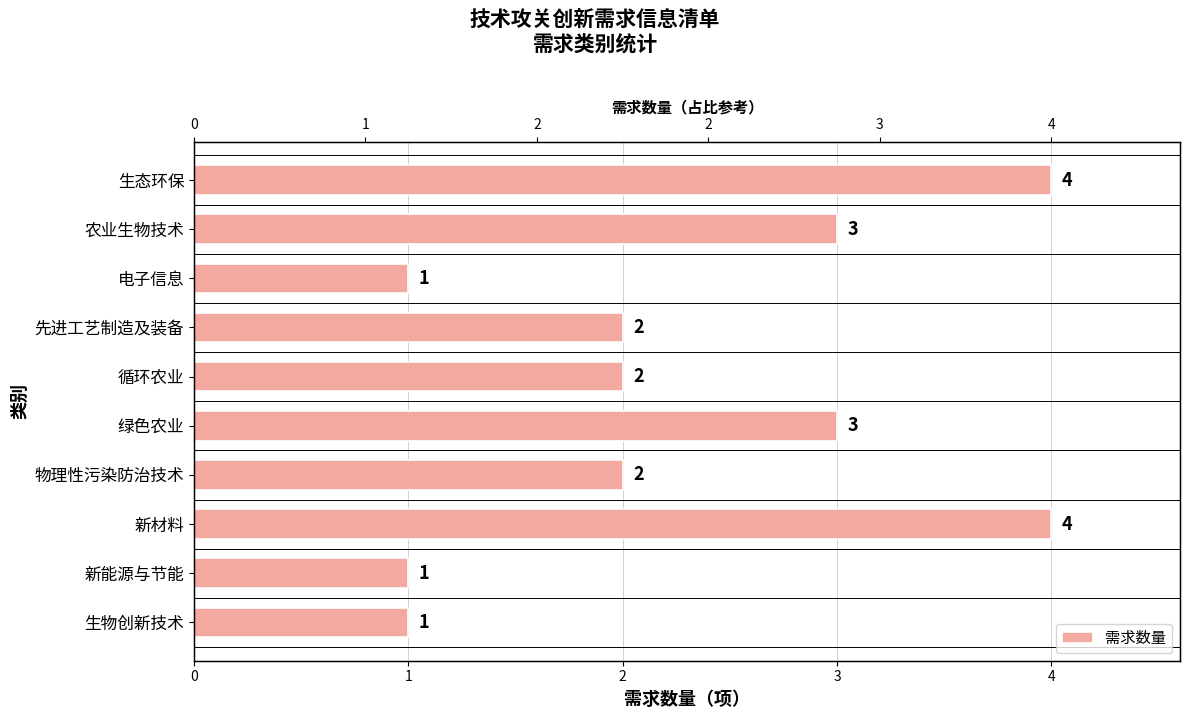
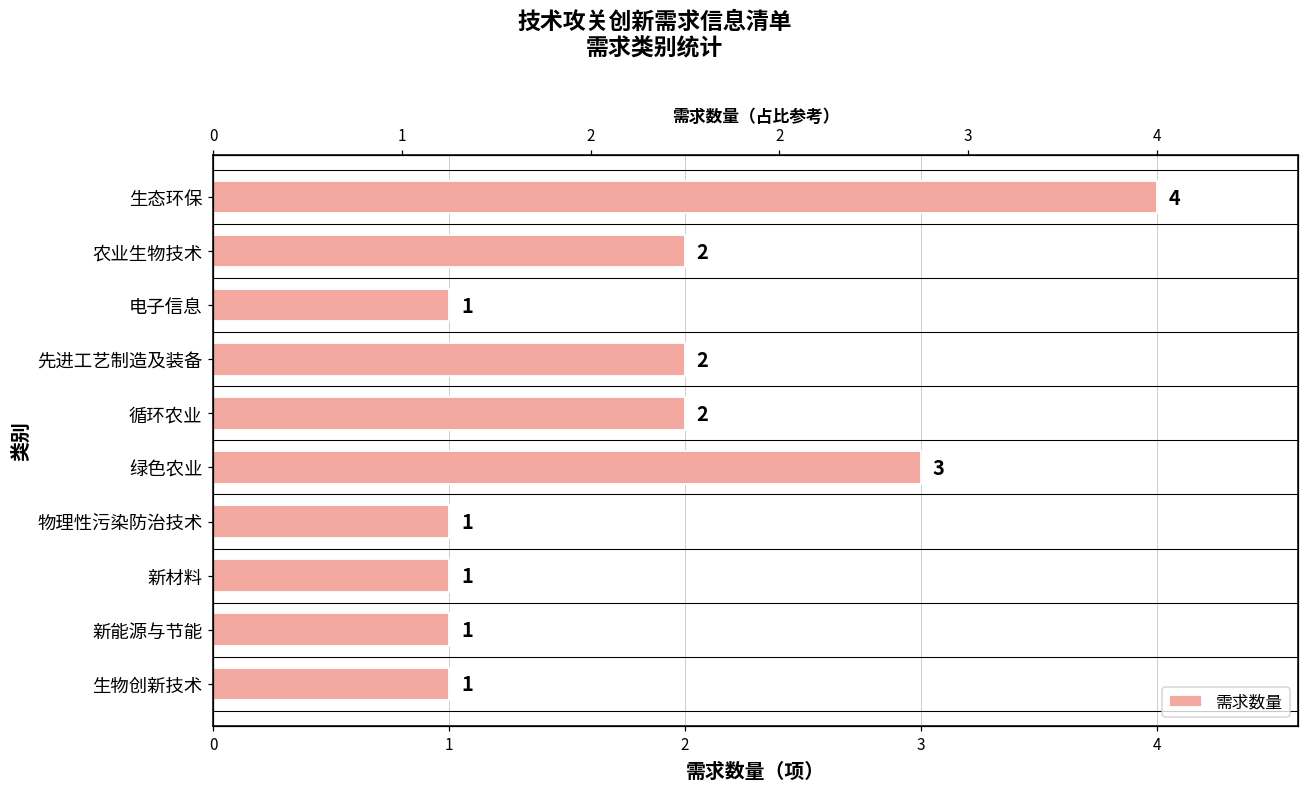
农业生物技术: 3 -> 2
物理性污染防治技术: 2 -> 1
新材料: 4 -> 1
